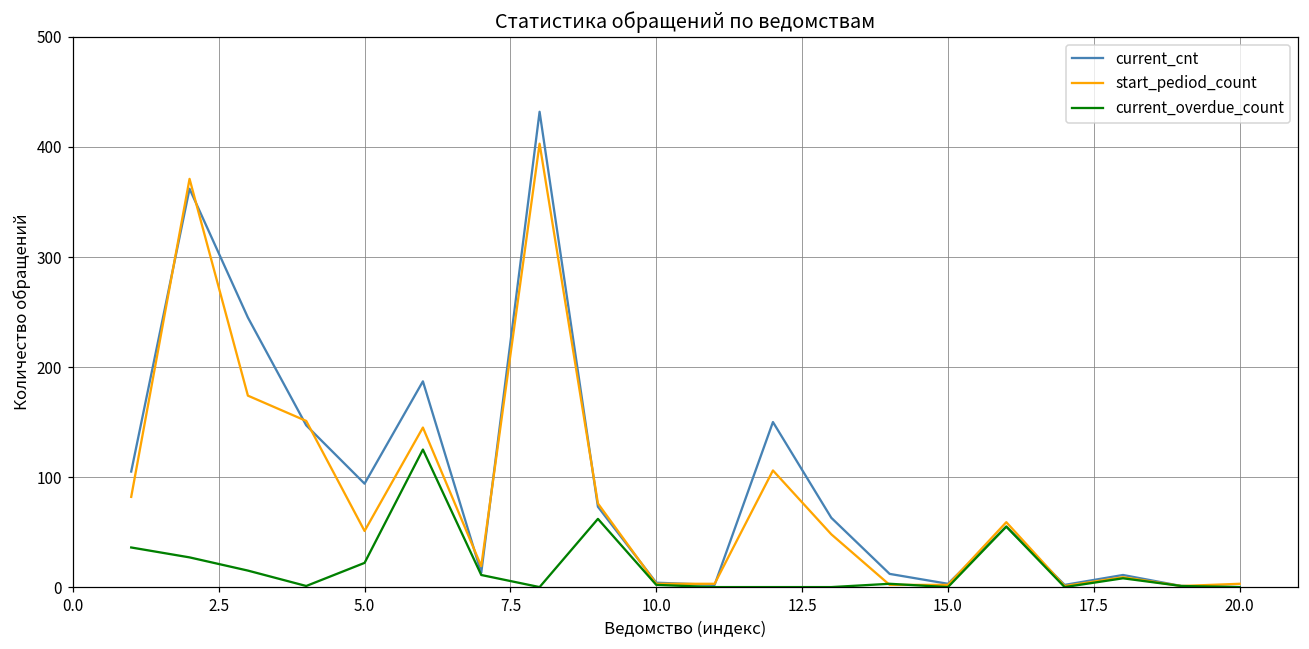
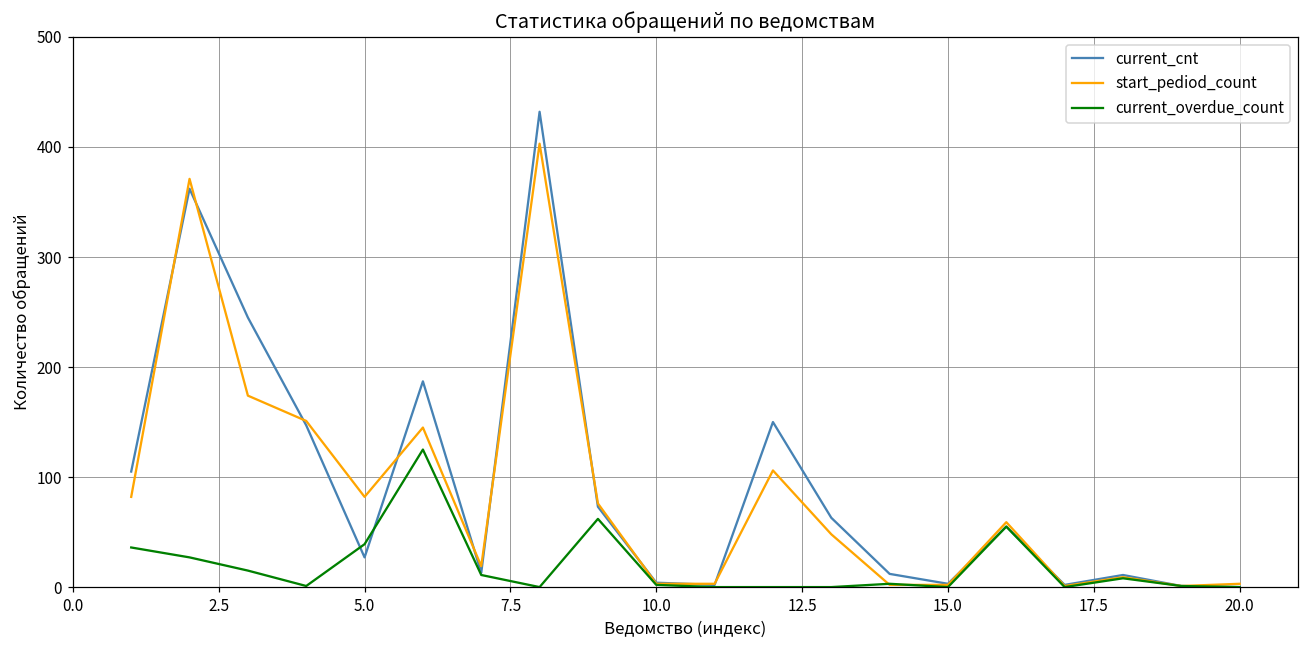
current_cnt, 5.0: 94 -> 27
start_pediod_count, 5.0: 51 -> 82
current_overdue_count, 5.0: 22 -> 39
